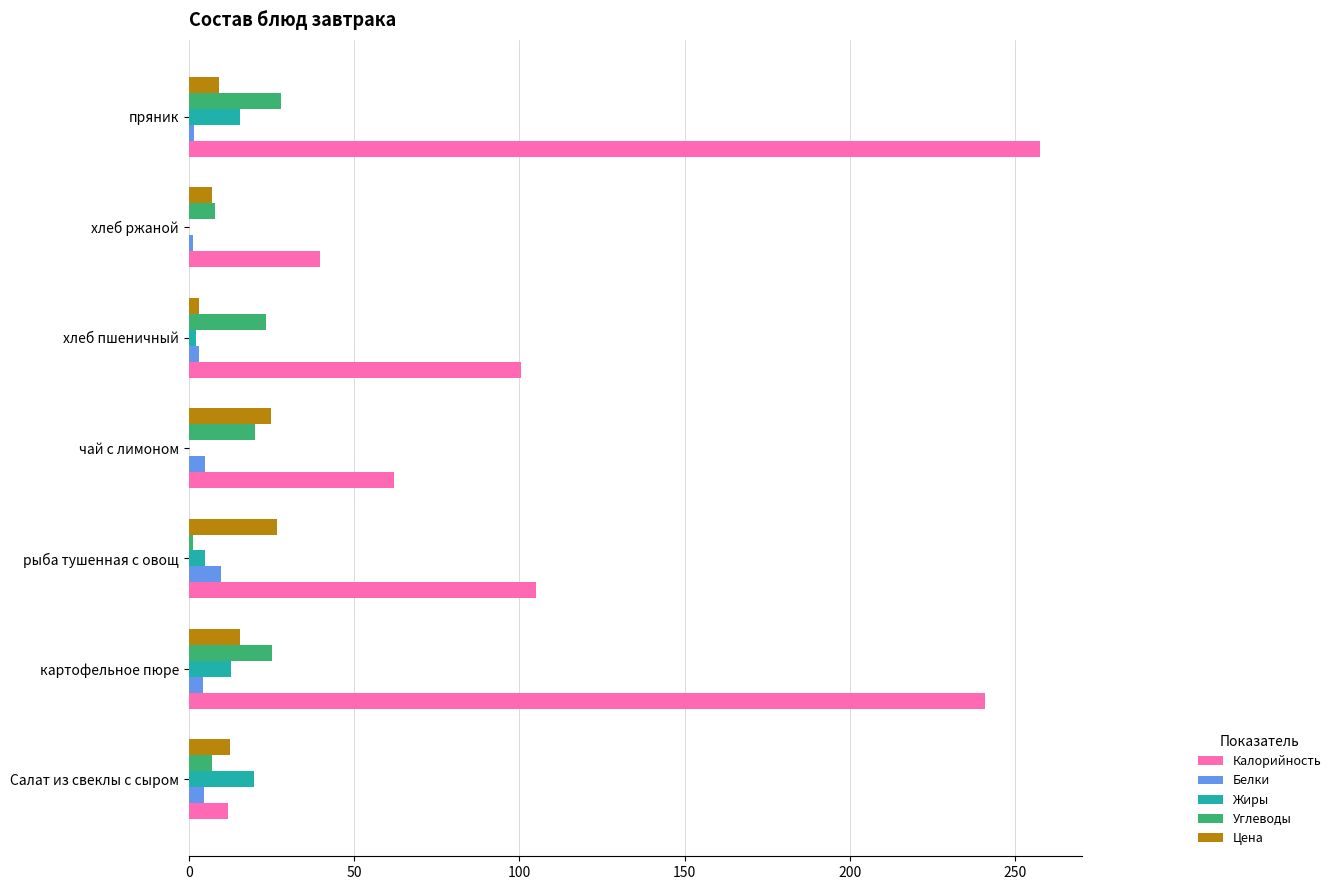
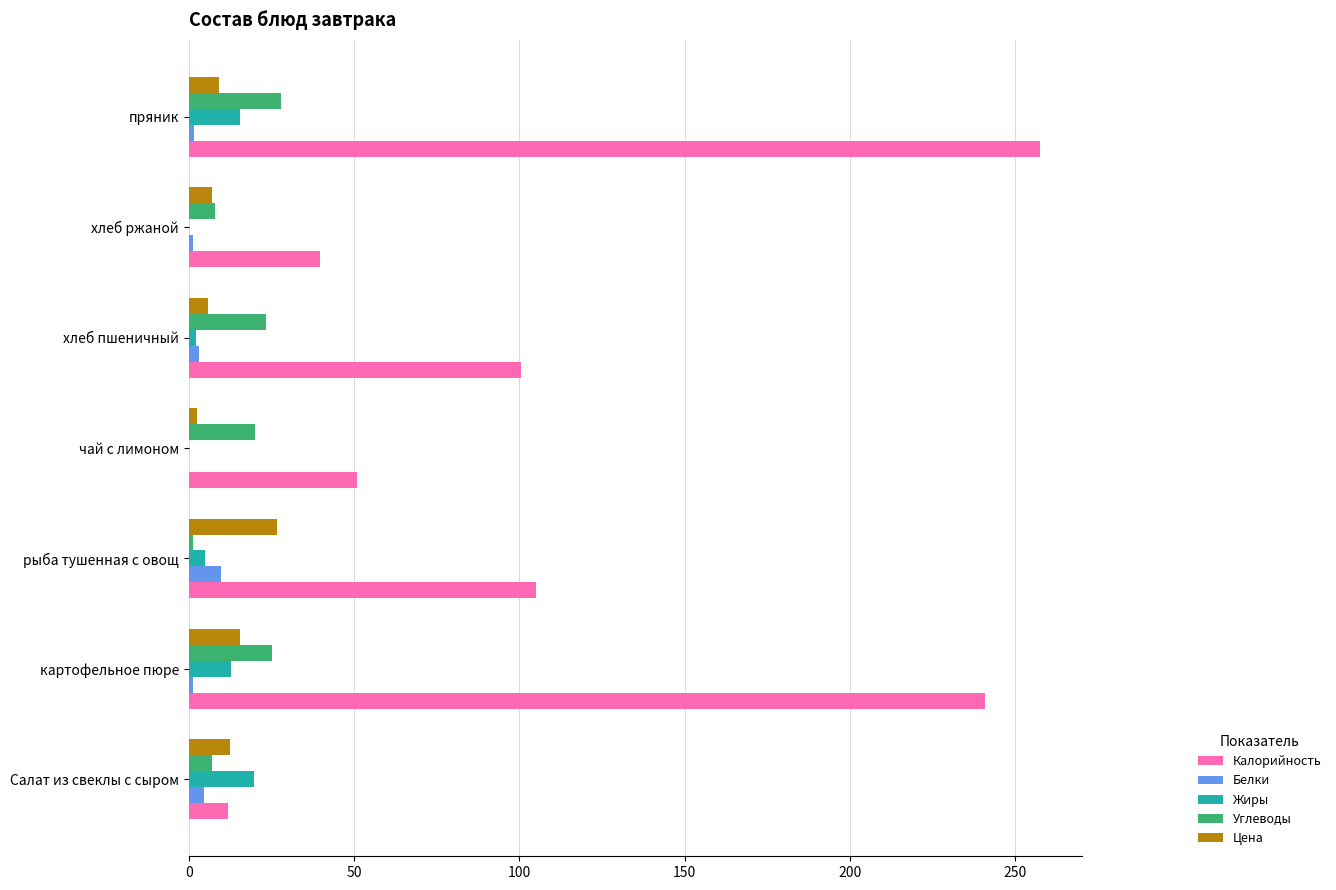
Цена, хлеб пшеничный: 3 -> 6
Цена, чай с лимоном: 25 -> 2
Белки, чай с лимоном: 5 -> 0
Калорийность, чай с лимоном: 62 -> 51
Белки, картофельное пюре: 4 -> 1
